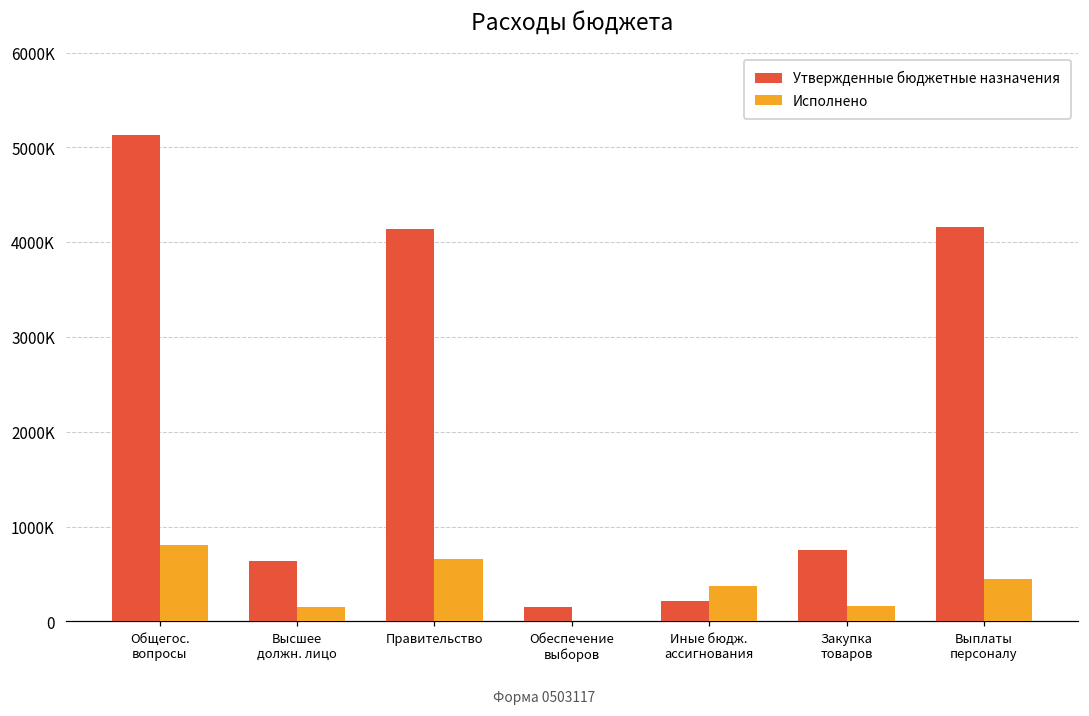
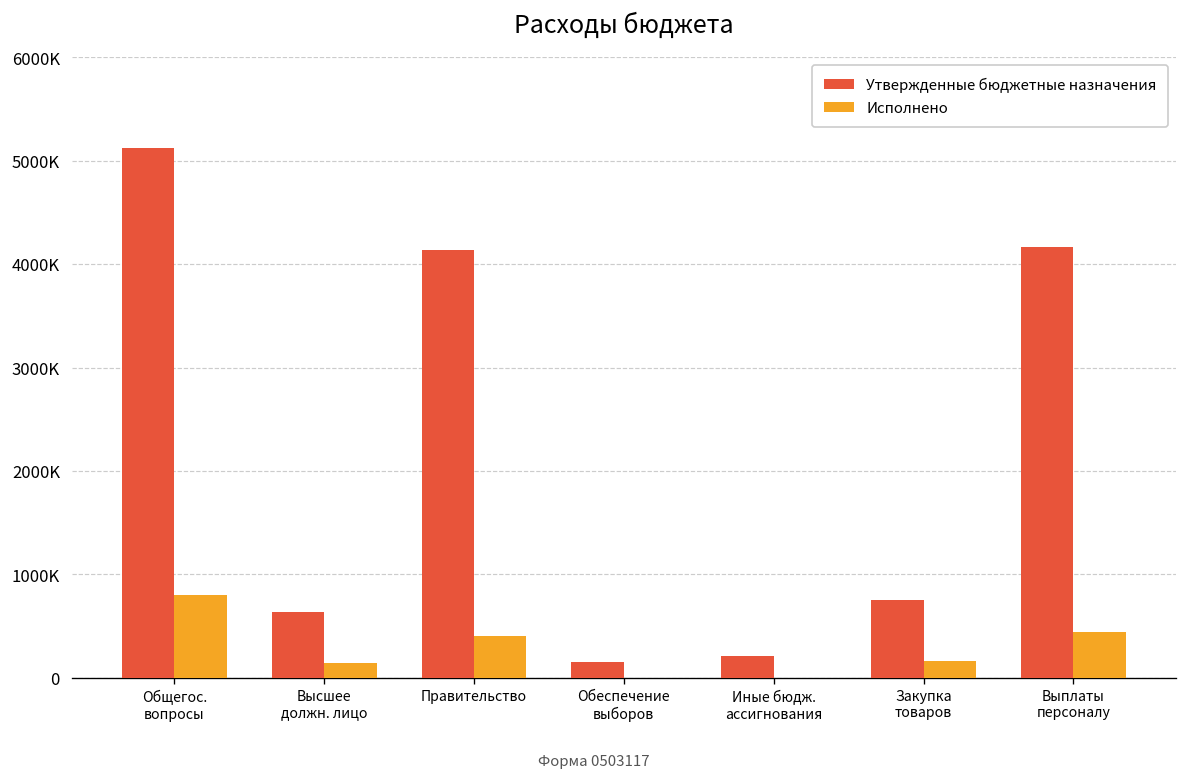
Исполнено, Правительство: 700000 -> 400000
Исполнено, Иные бюдж. ассигнования: 400000 -> 0
